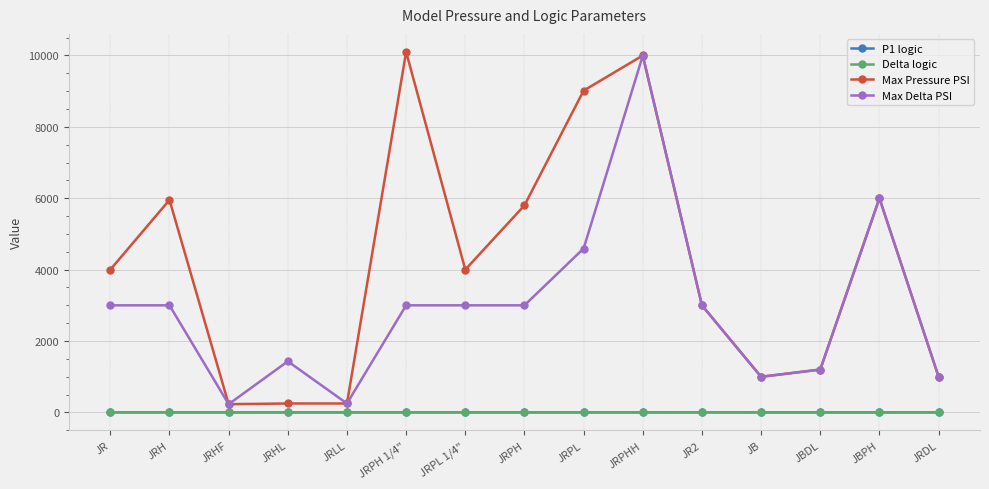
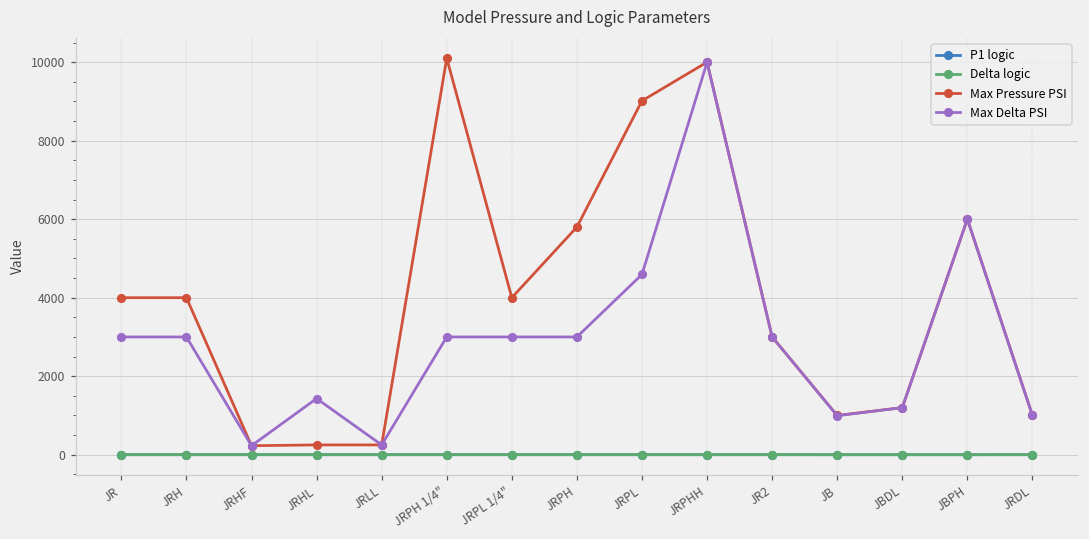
Max Pressure PSI, JRH: 6000 -> 4000
